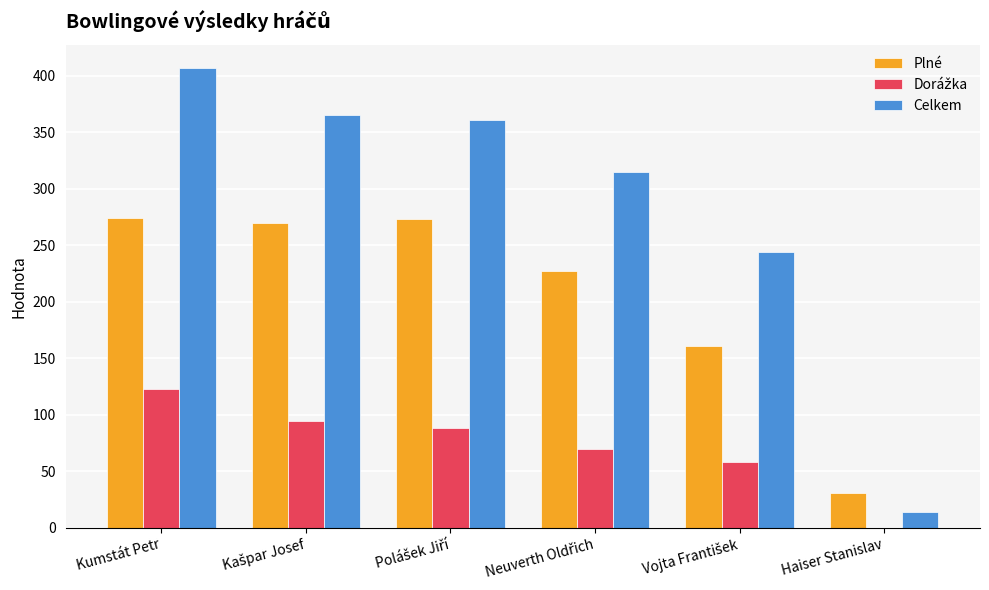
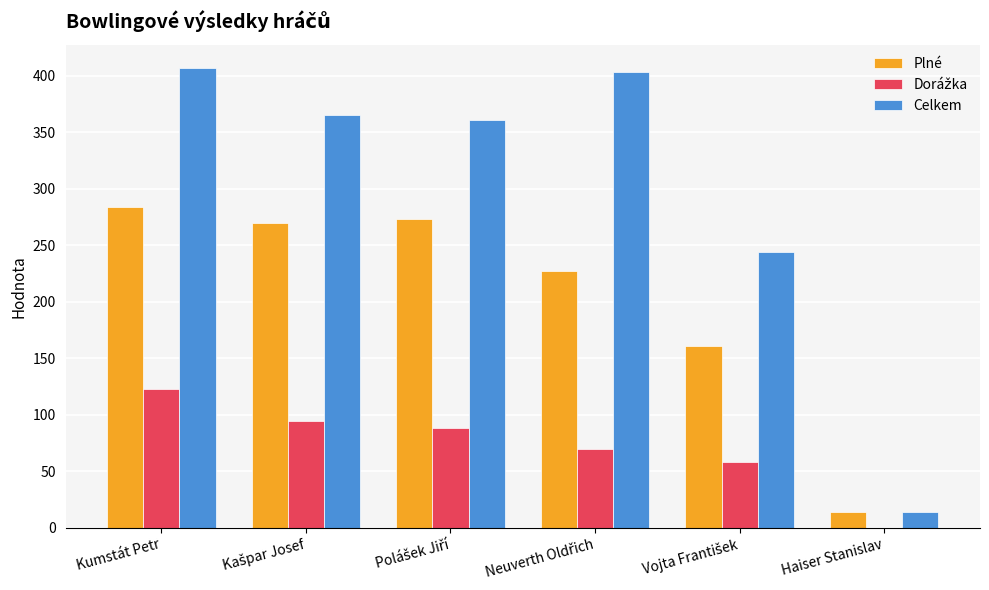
Plné, Kumstát Petr: 274 -> 284
Celkem, Neuverth Oldřich: 315 -> 403
Plné, Haiser Stanislav: 31 -> 14
